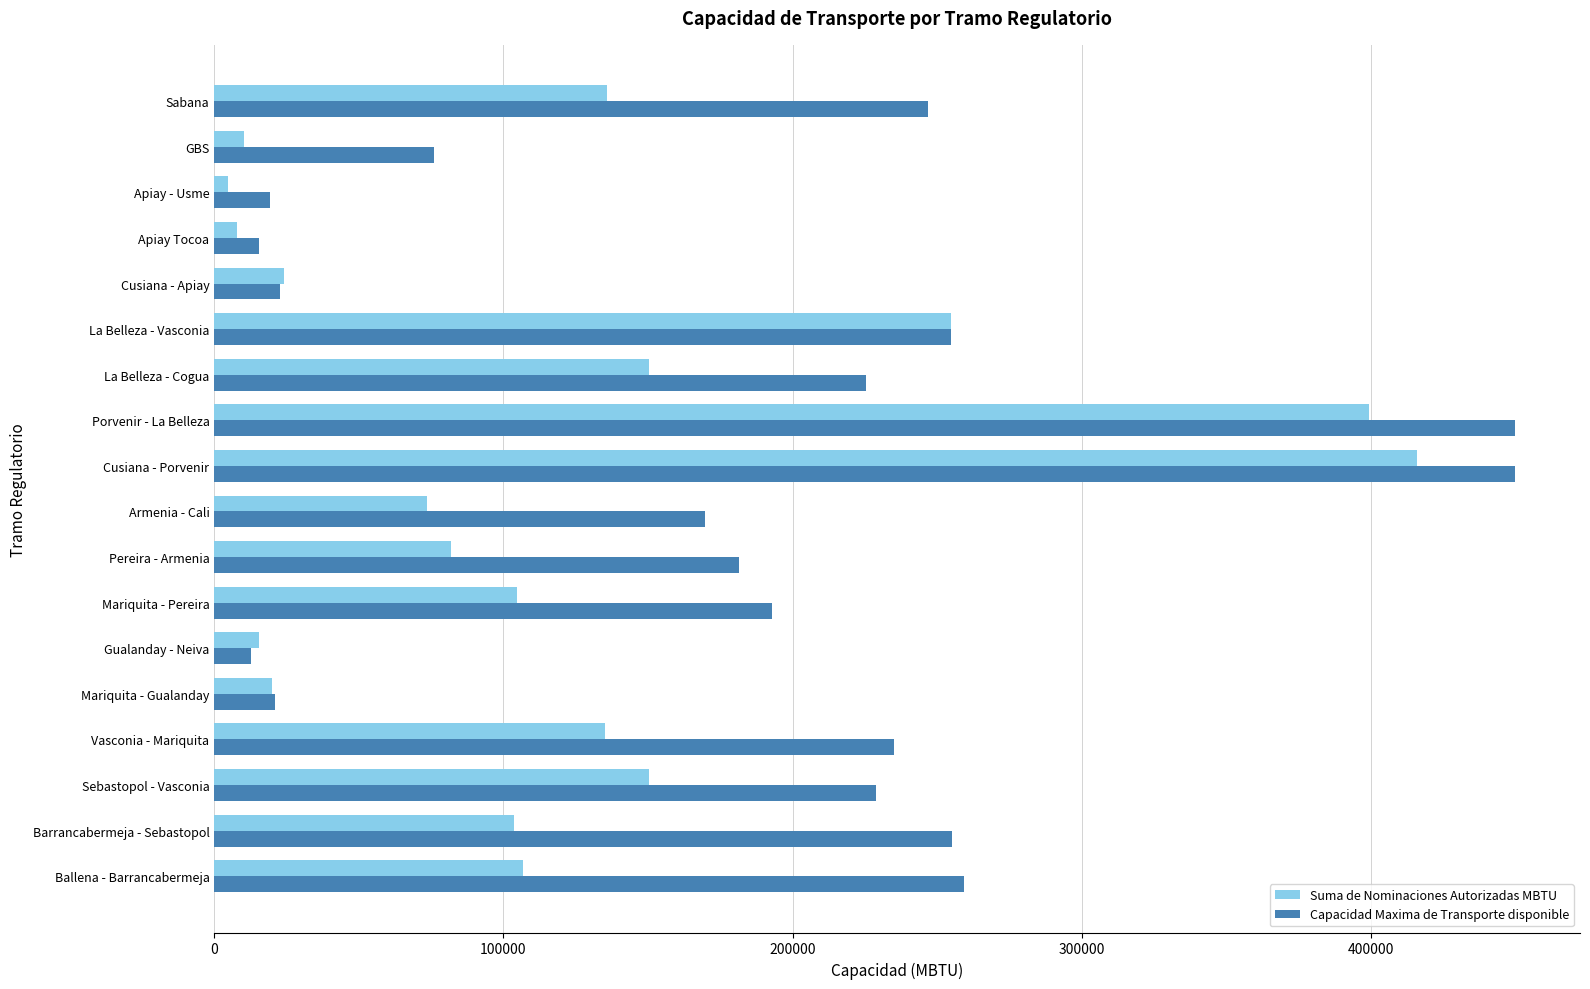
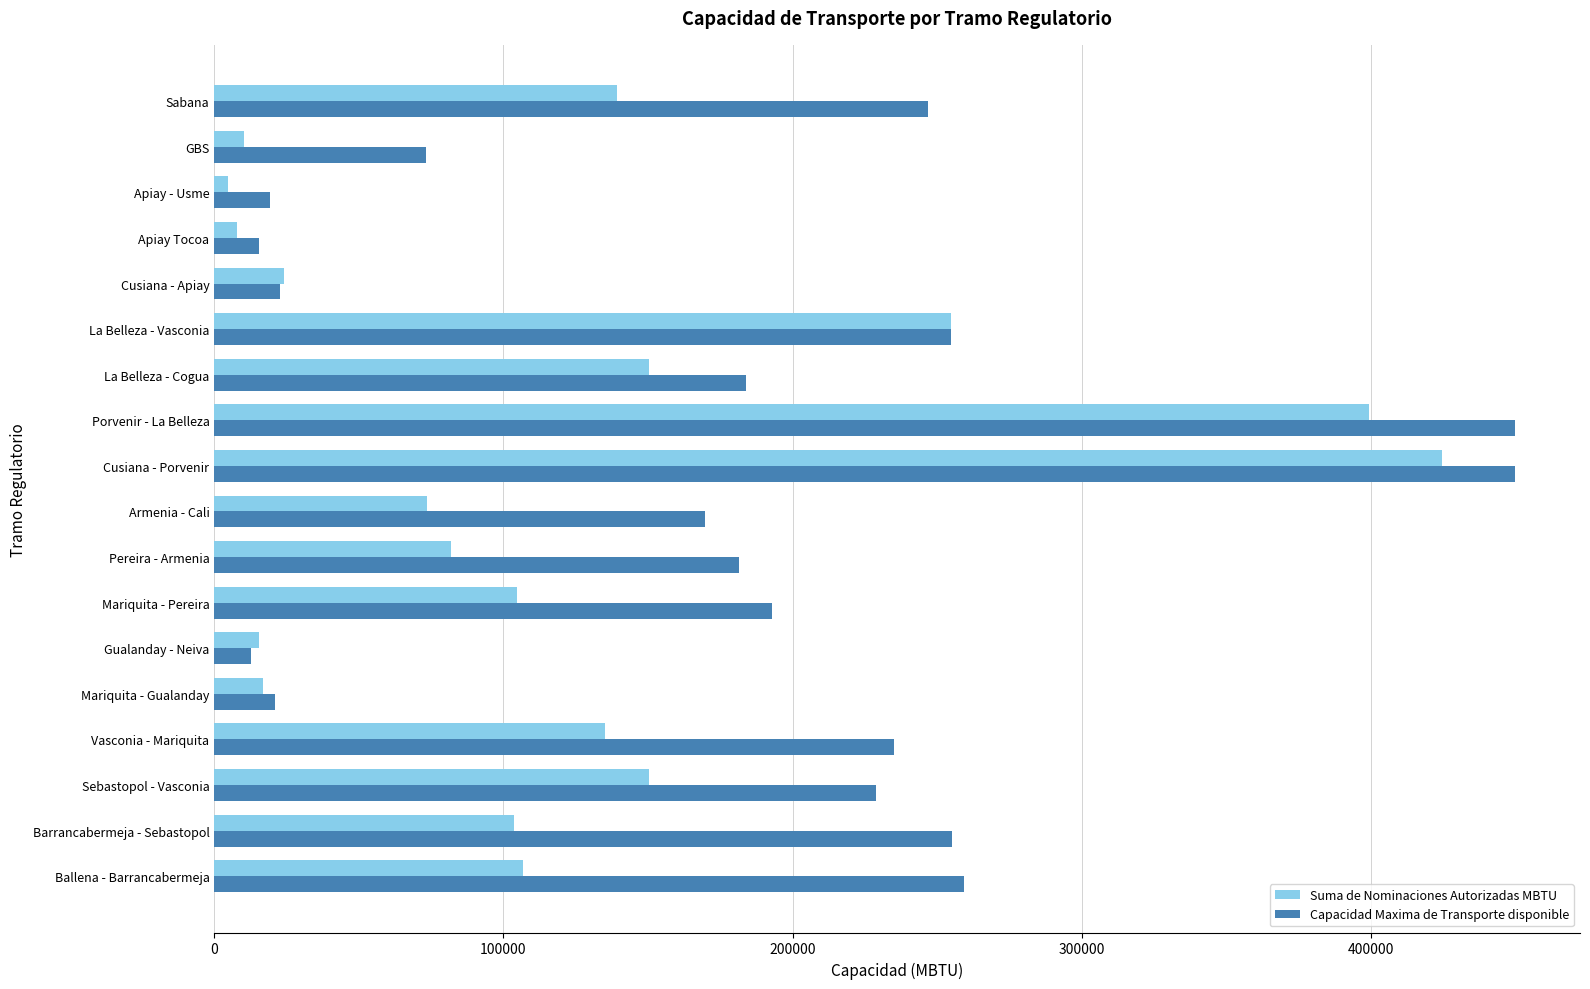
Suma de Nominaciones Autorizadas MBTU, Sabana: 136000 -> 139000
Capacidad Maxima de Transporte disponible, GBS: 76000 -> 73000
Capacidad Maxima de Transporte disponible, La Belleza - Cogua: 225000 -> 184000
Suma de Nominaciones Autorizadas MBTU, Cusiana - Porvenir: 416000 -> 424000
Suma de Nominaciones Autorizadas MBTU, Mariquita - Gualanday: 20000 -> 17000
